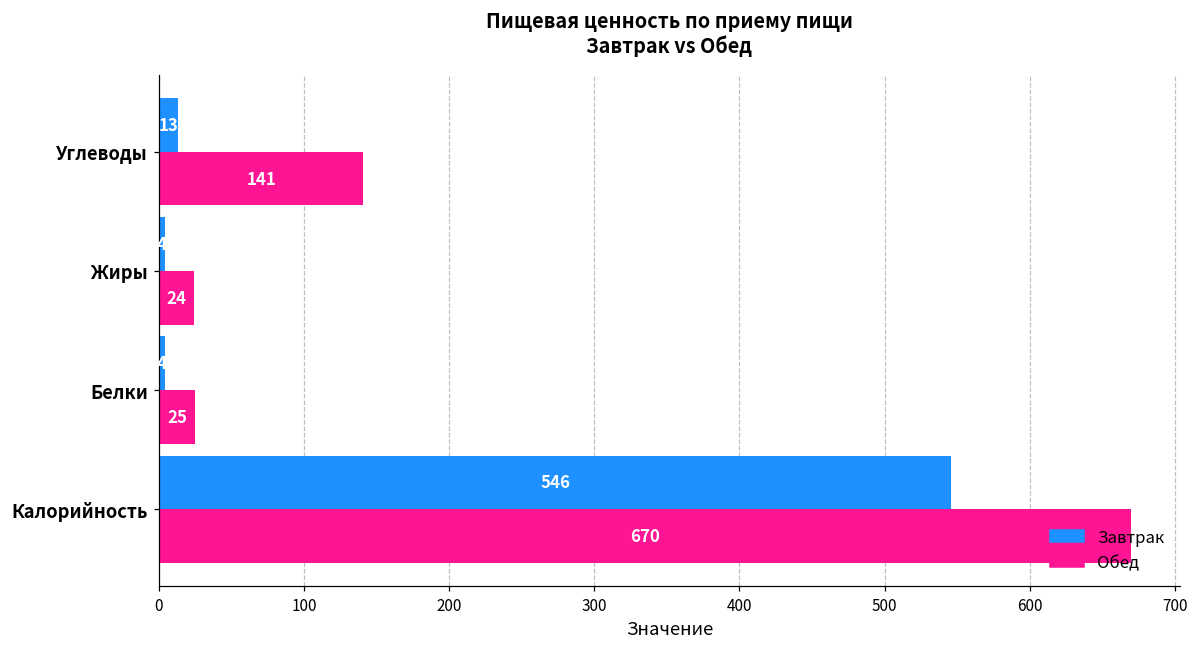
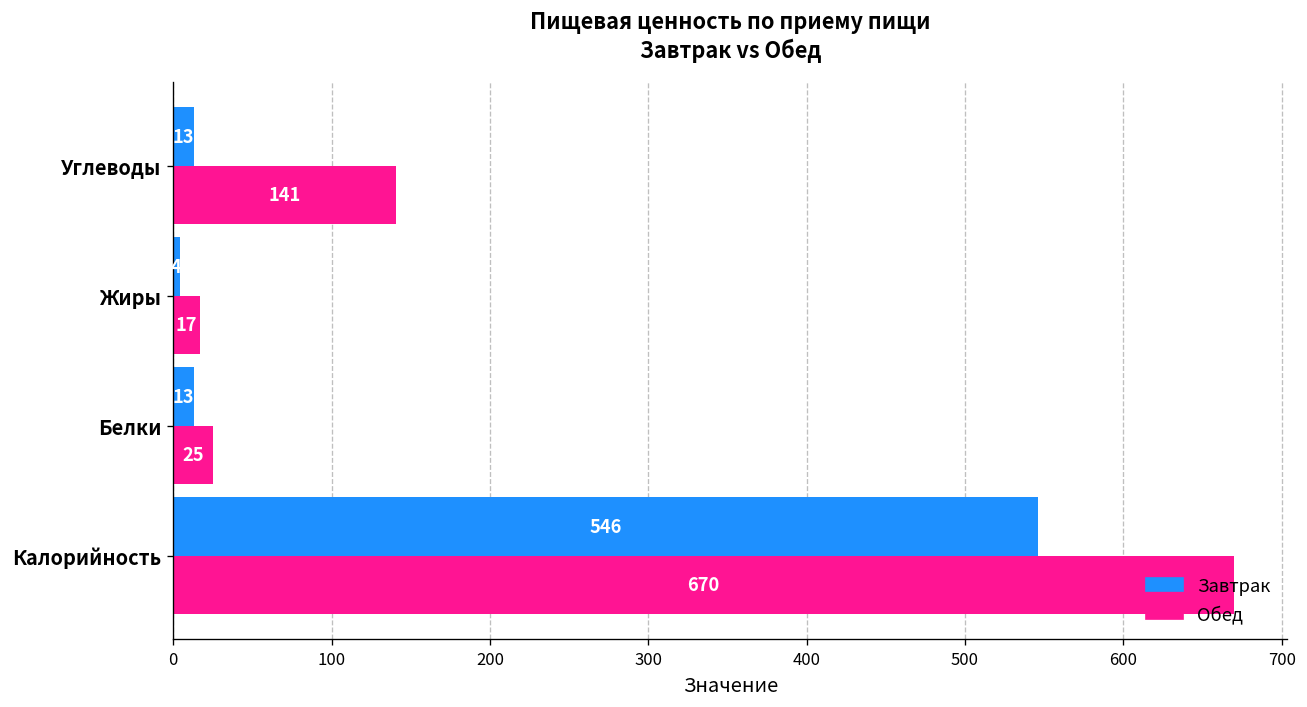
Обед, Жиры: 24 -> 17
Завтрак, Белки: 4 -> 13
